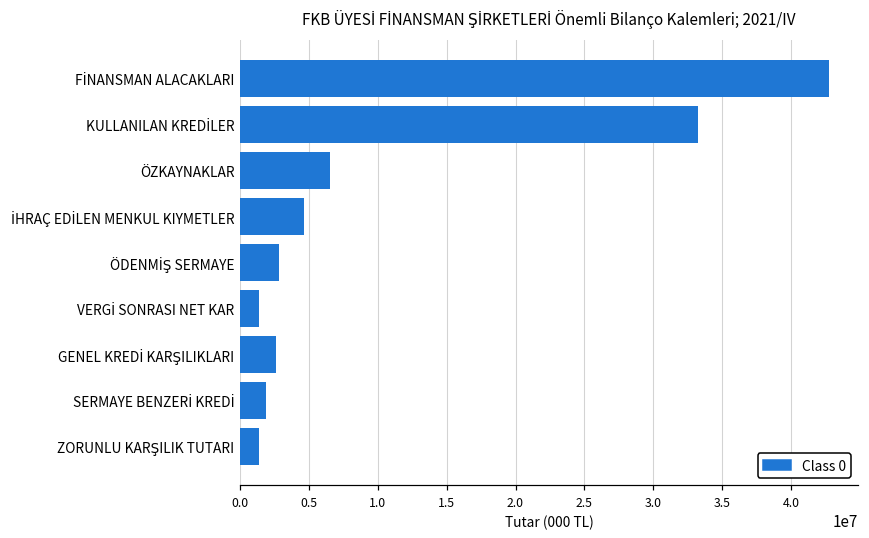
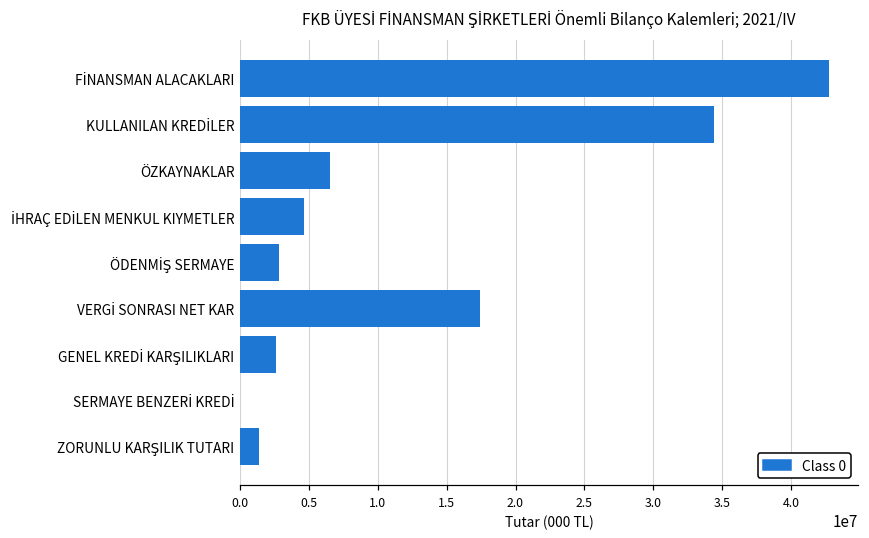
KULLANILAN KREDİLER: 33200000 -> 34400000
VERGİ SONRASI NET KAR: 1400000 -> 17400000
SERMAYE BENZERİ KREDİ: 1900000 -> 0
